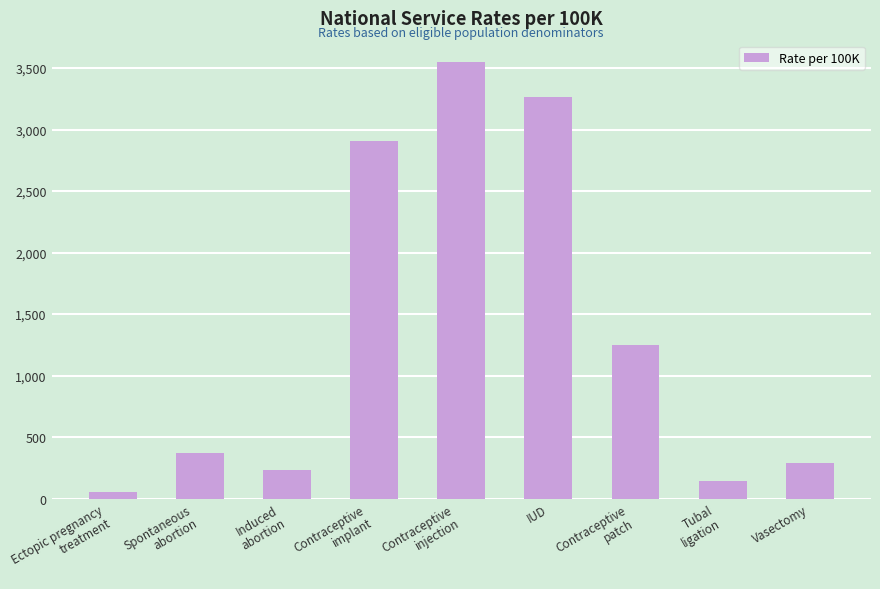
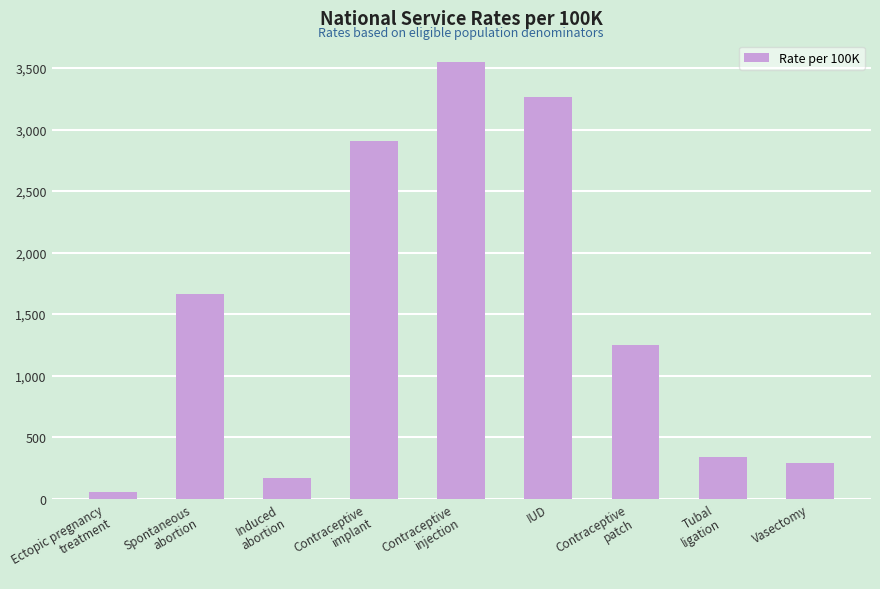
Spontaneous abortion: 370 -> 1,670
Induced abortion: 240 -> 170
Tubal ligation: 140 -> 340
